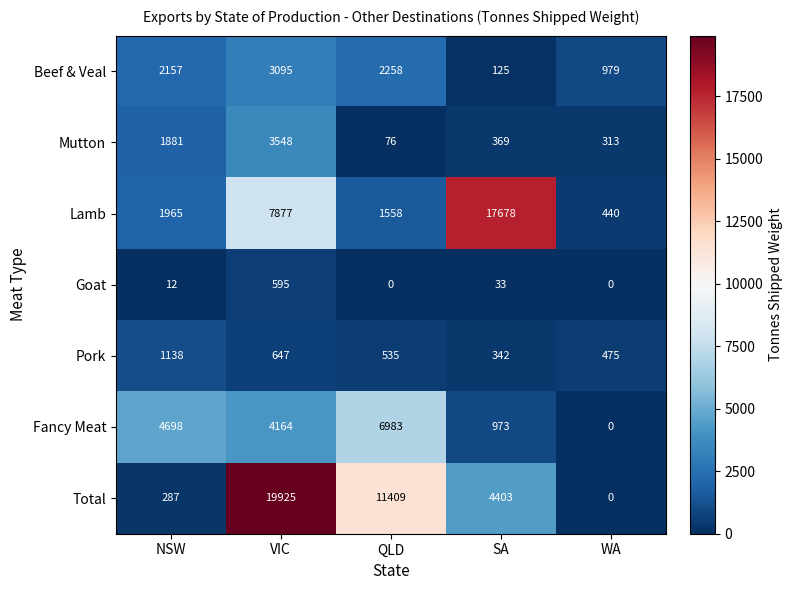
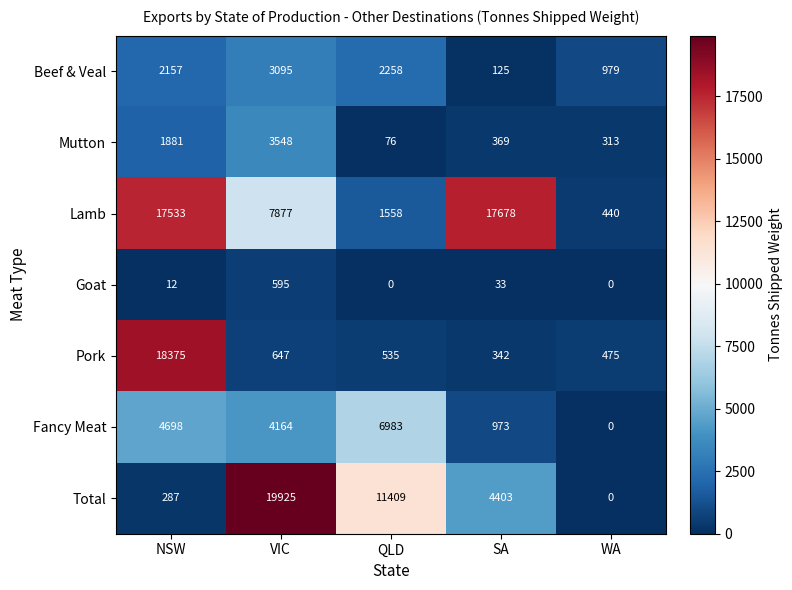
Lamb, NSW: 1965 -> 17533
Pork, NSW: 1138 -> 18375
